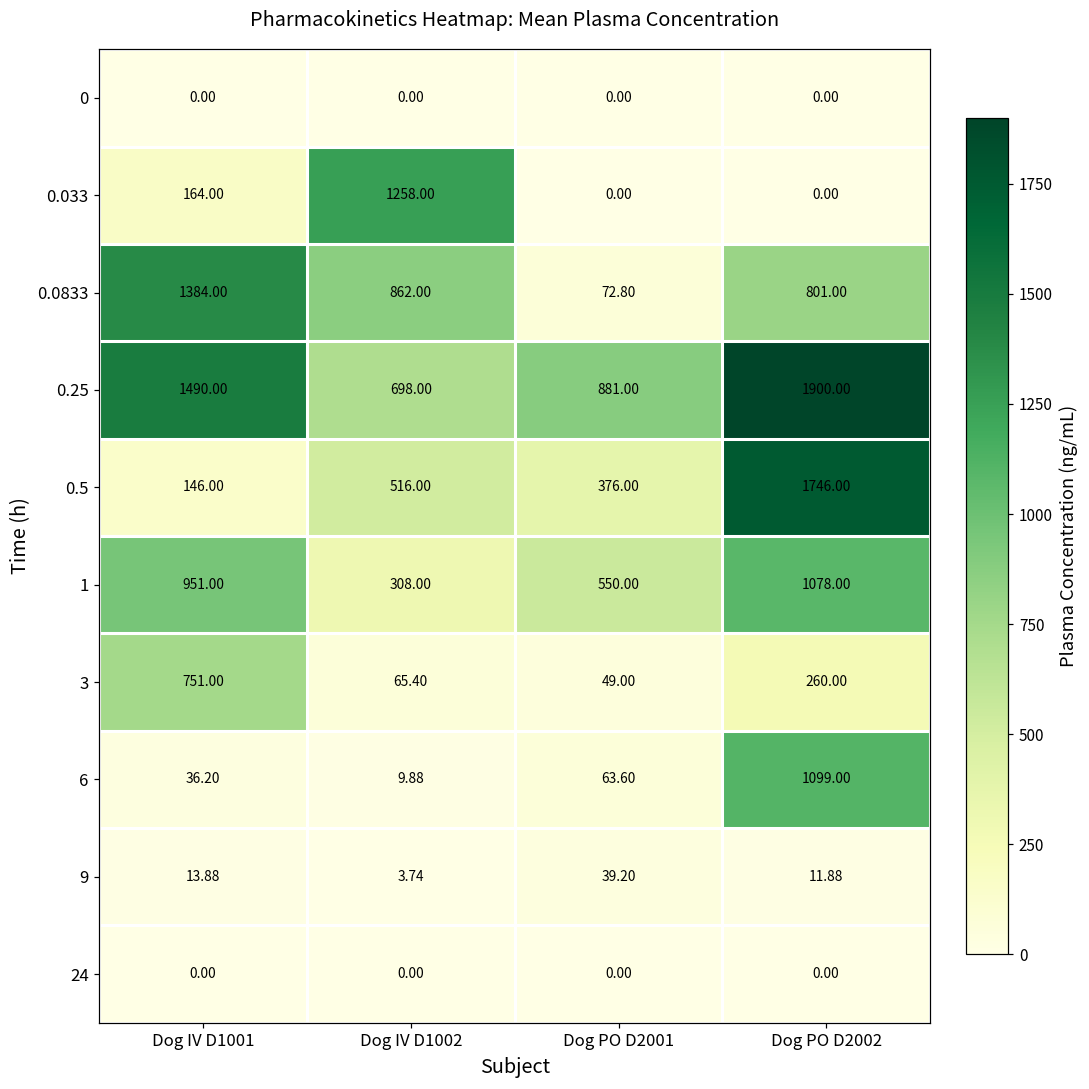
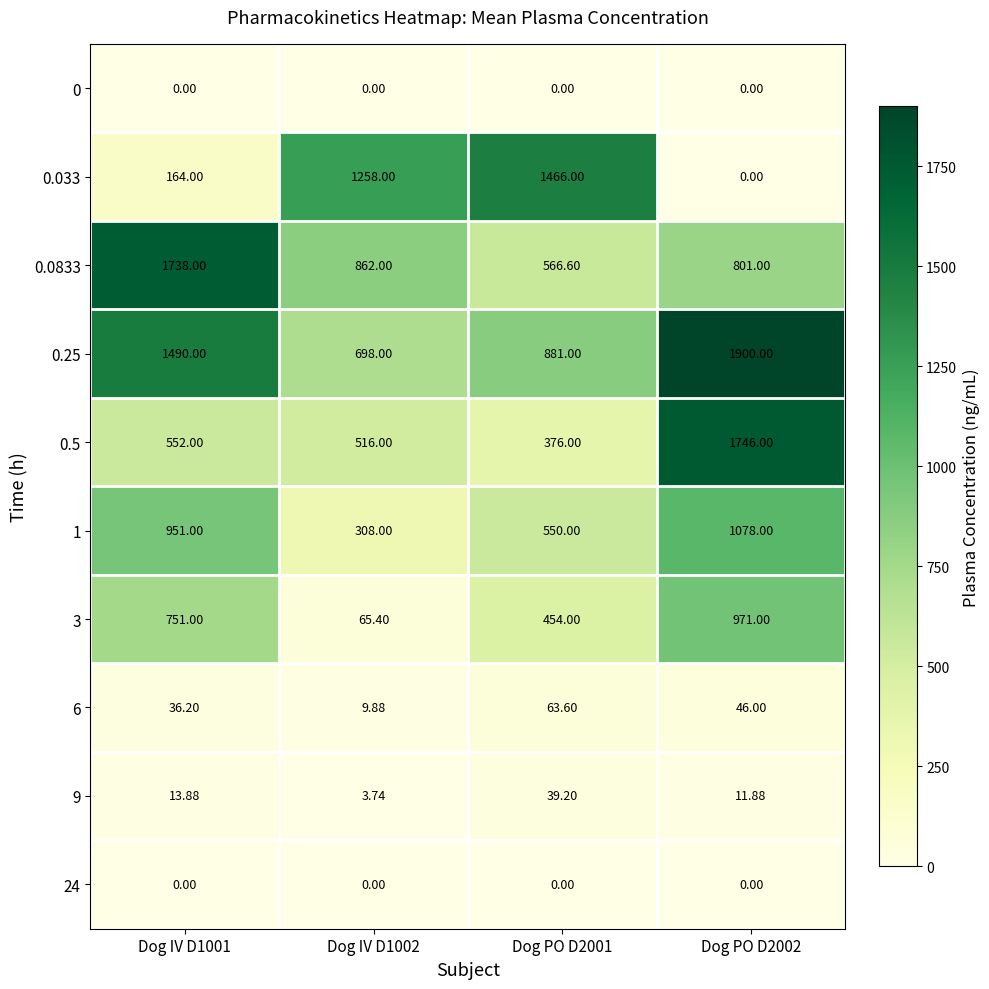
0.033, Dog PO D2001: 0.00 -> 1466.00
0.0833, Dog IV D1001: 1384.00 -> 1738.00
0.0833, Dog PO D2001: 72.80 -> 566.60
0.5, Dog IV D1001: 146.00 -> 552.00
3, Dog PO D2001: 49.00 -> 454.00
3, Dog PO D2002: 260.00 -> 971.00
6, Dog PO D2002: 1099.00 -> 46.00
